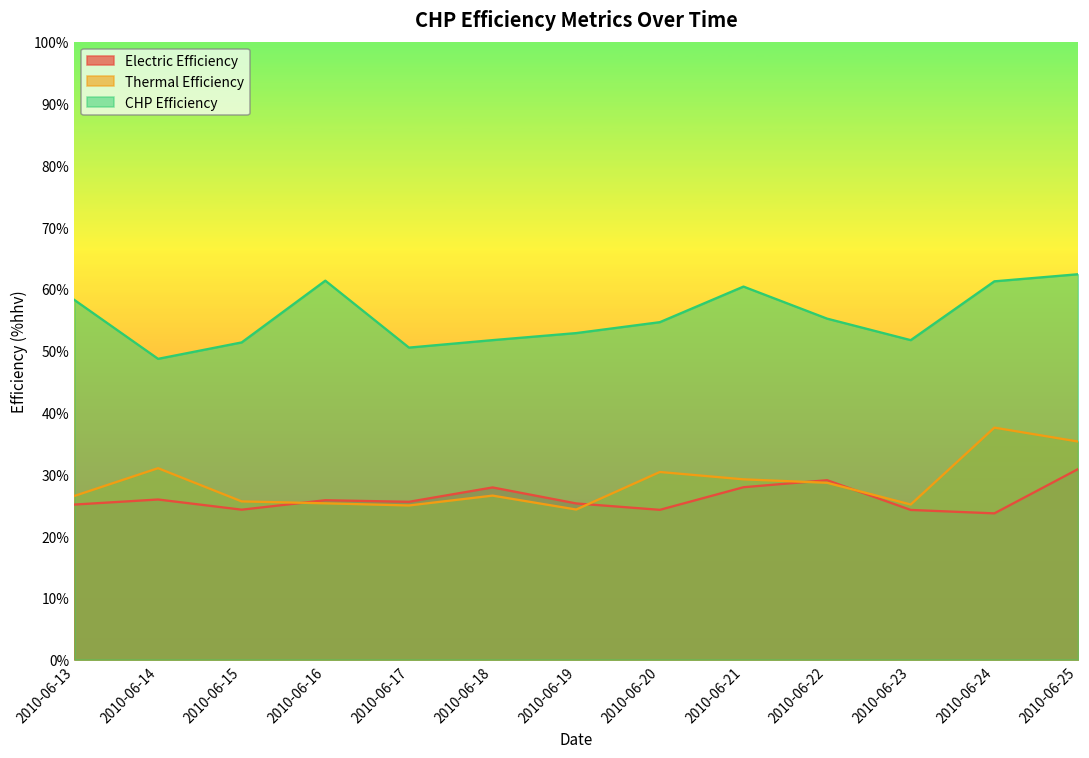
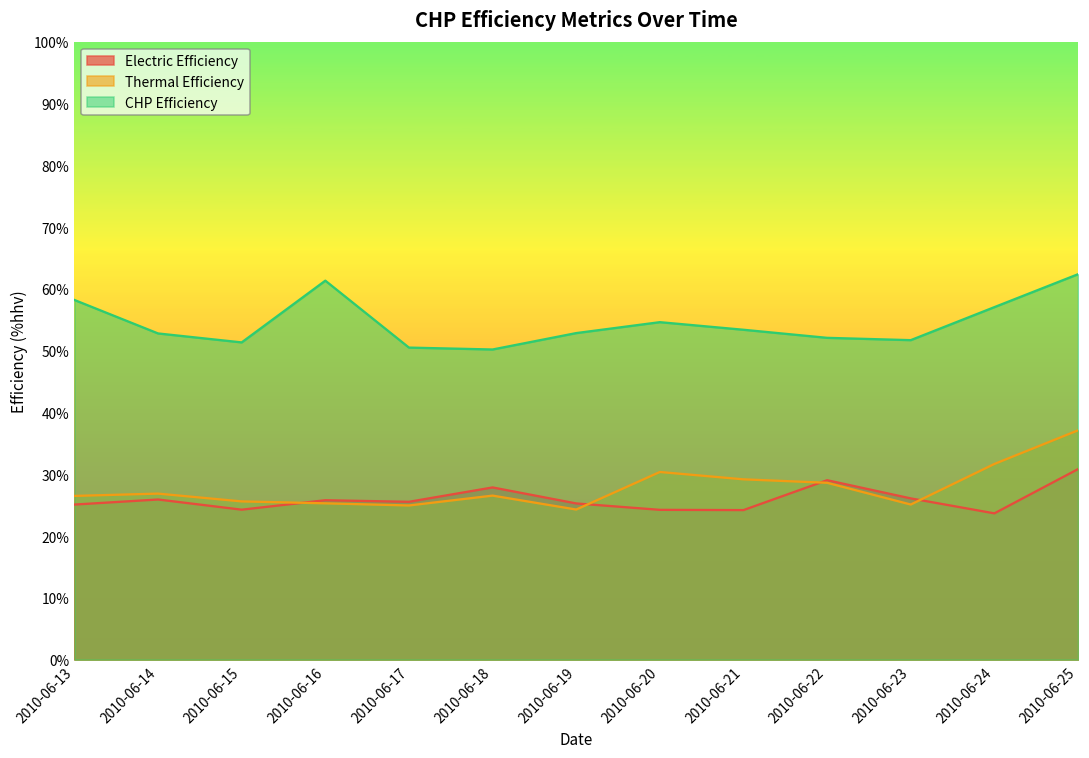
Thermal Efficiency, 2010-06-14: 31% -> 27%
CHP Efficiency, 2010-06-14: 49% -> 53%
CHP Efficiency, 2010-06-18: 52% -> 50%
Electric Efficiency, 2010-06-21: 28% -> 24%
CHP Efficiency, 2010-06-21: 60% -> 53%
CHP Efficiency, 2010-06-22: 55% -> 52%
Electric Efficiency, 2010-06-23: 24% -> 26%
Thermal Efficiency, 2010-06-24: 38% -> 32%
CHP Efficiency, 2010-06-24: 61% -> 57%
Thermal Efficiency, 2010-06-25: 35% -> 37%
